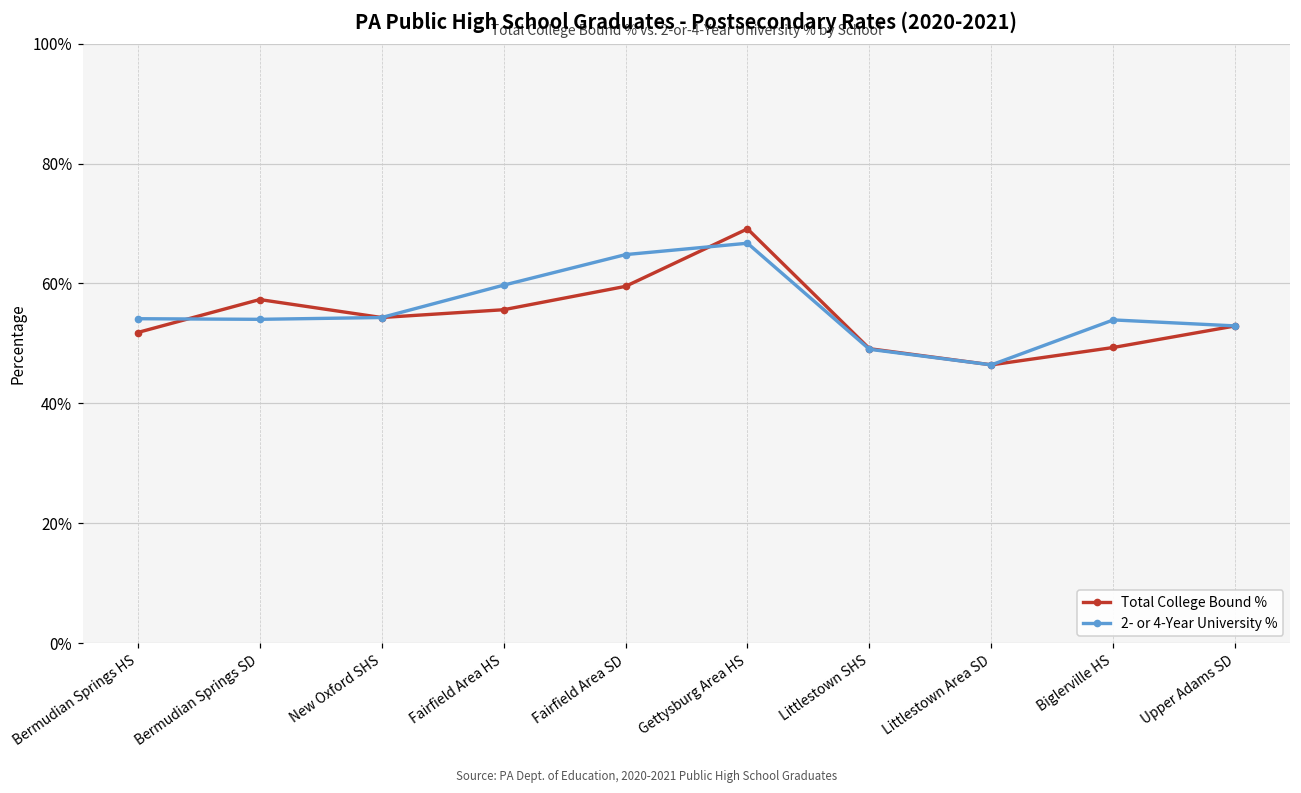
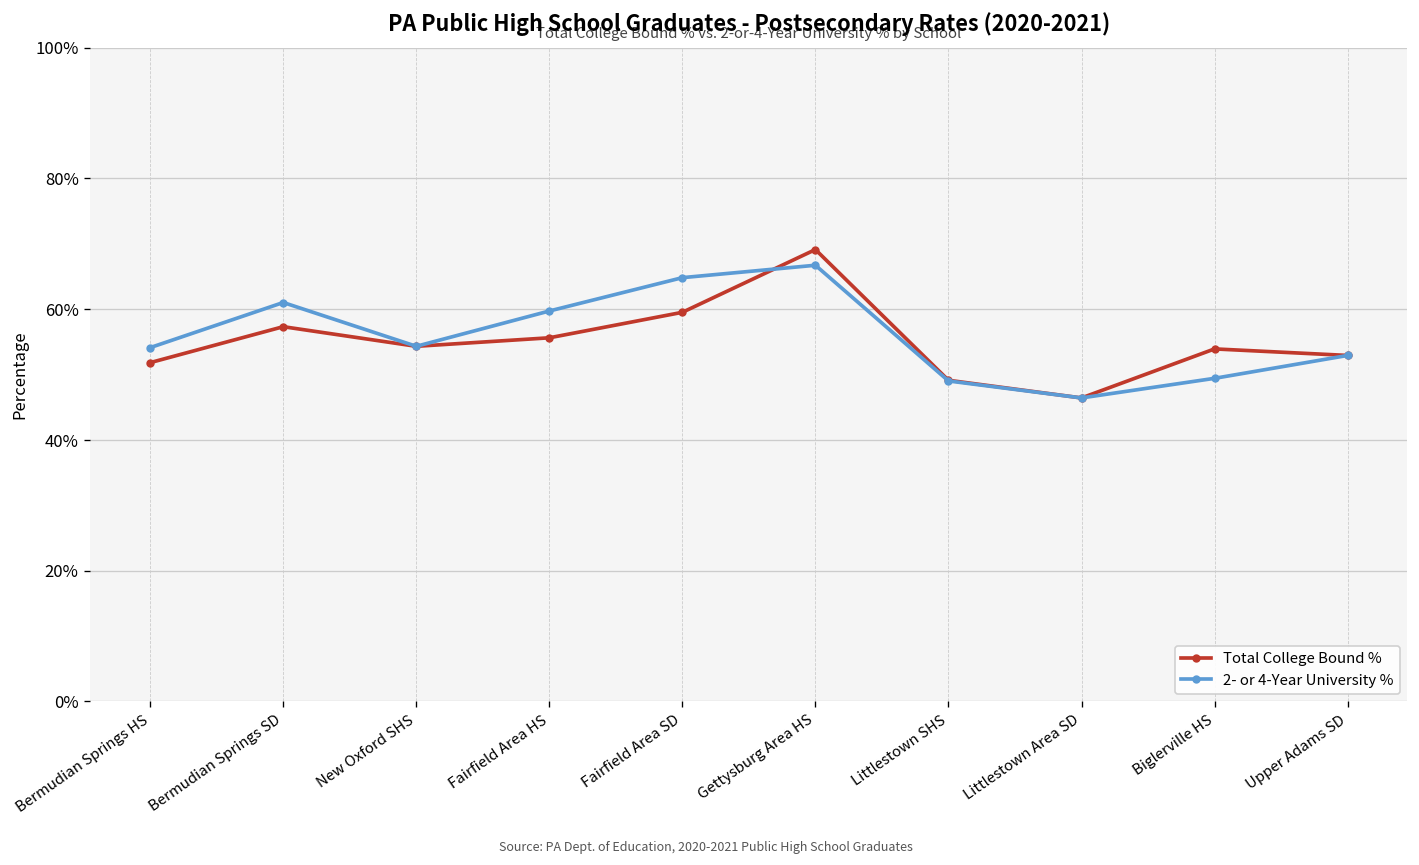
2- or 4-Year University %, Bermudian Springs SD: 54% -> 61%
Total College Bound %, Biglerville HS: 49% -> 54%
2- or 4-Year University %, Biglerville HS: 54% -> 49%
